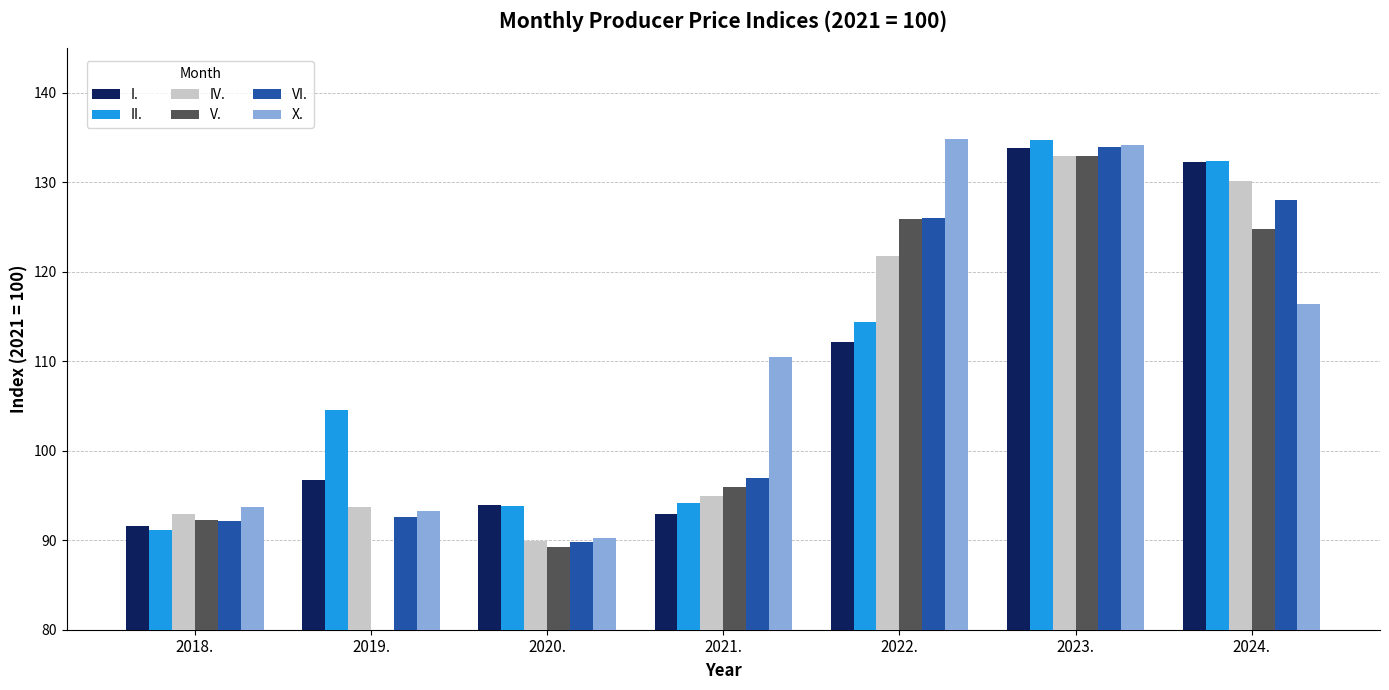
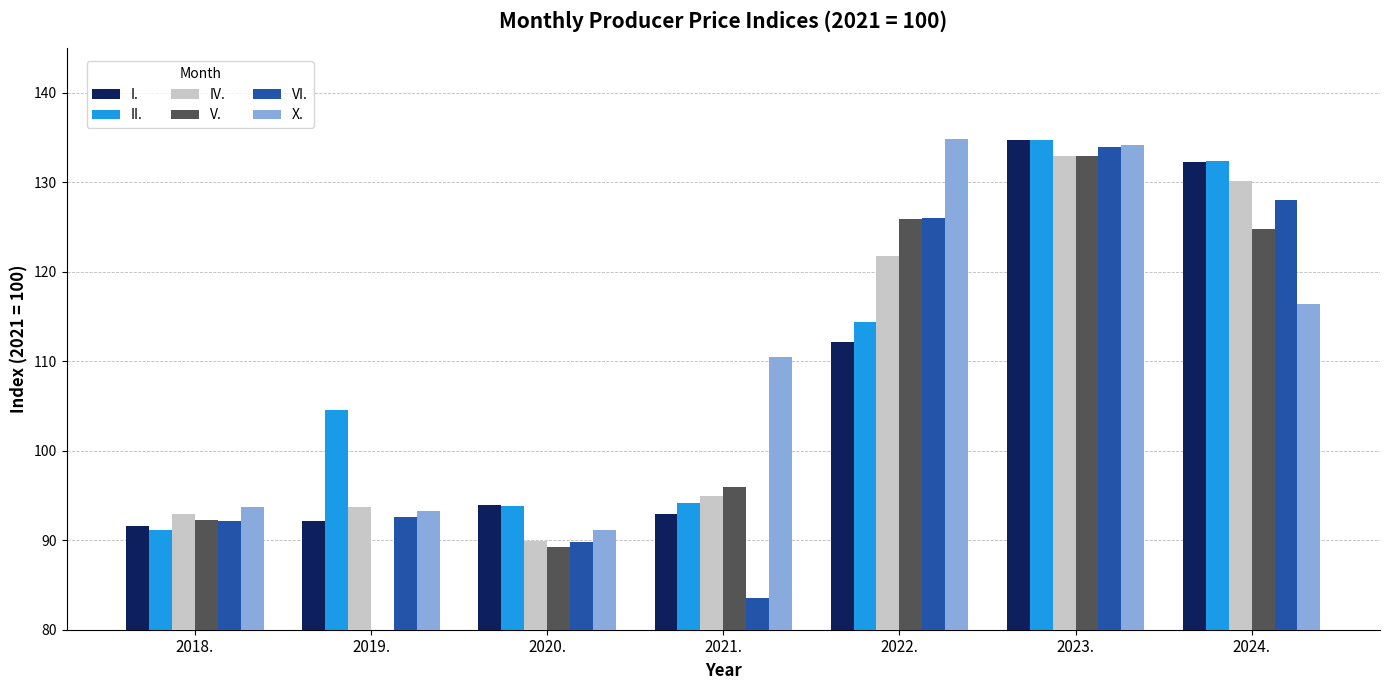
I., 2019.: 97 -> 92
X., 2020.: 90 -> 91
VI., 2021.: 97 -> 84
I., 2023.: 134 -> 135
